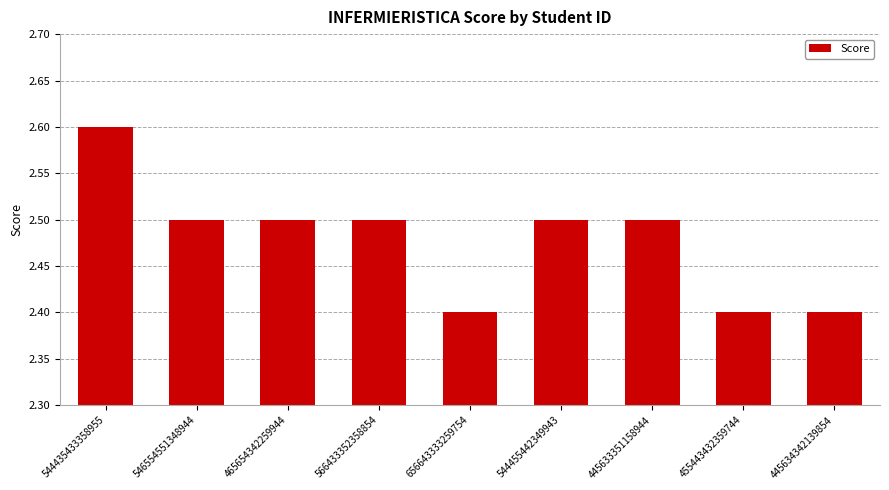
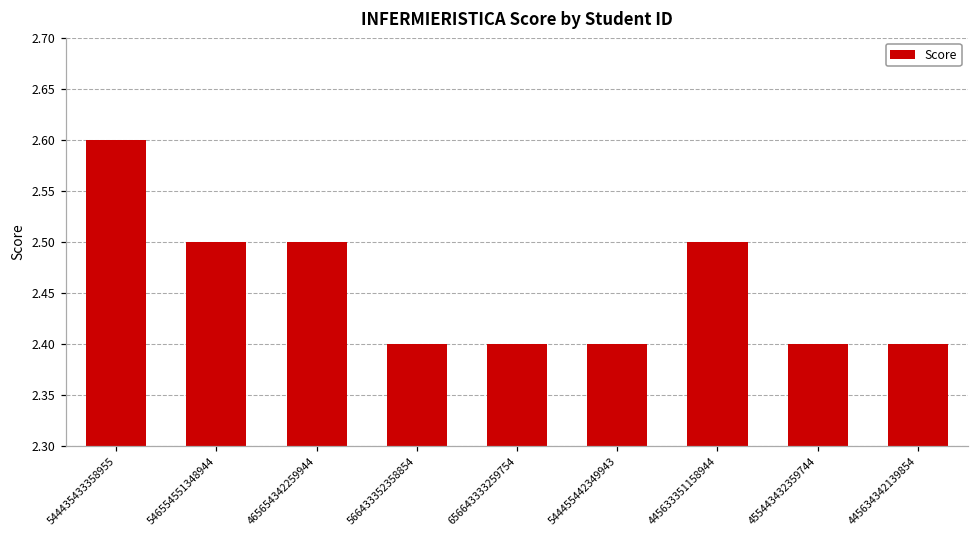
566433352358854: 2.5 -> 2.4
544455442349943: 2.5 -> 2.4
